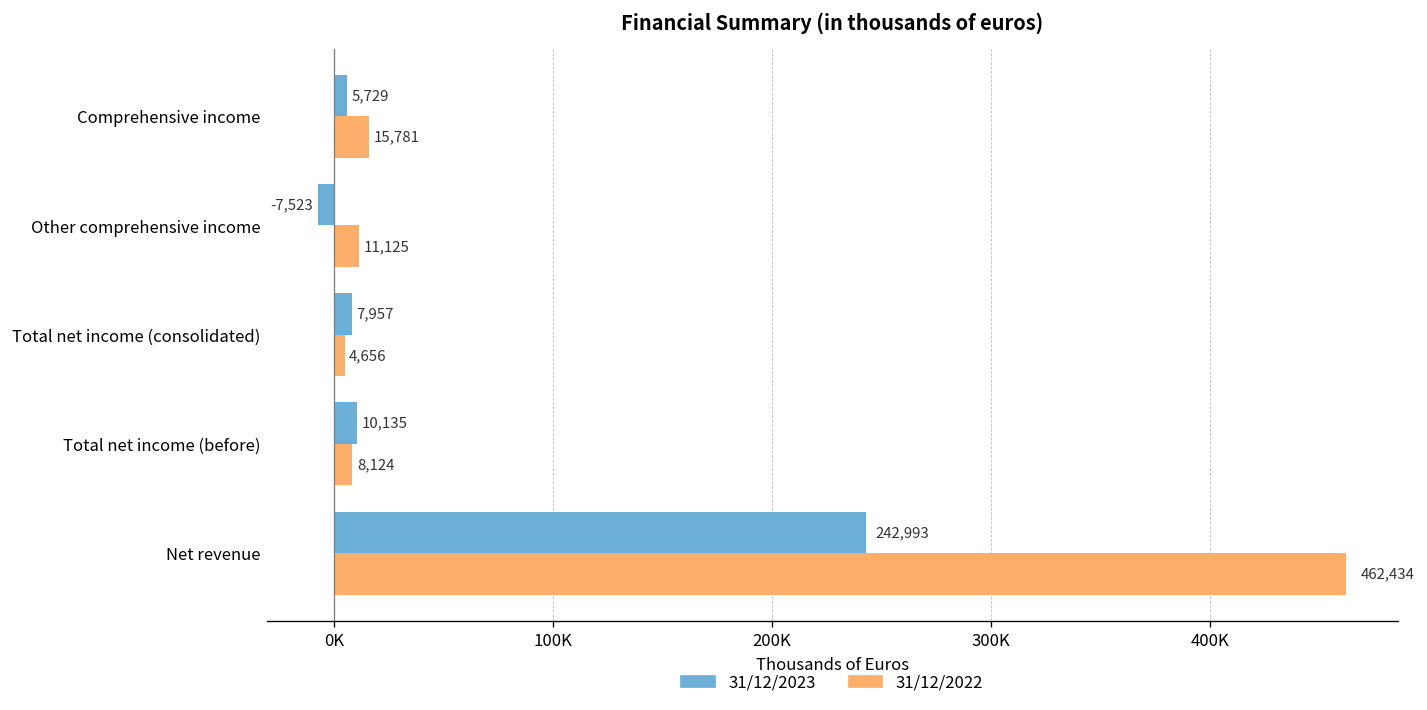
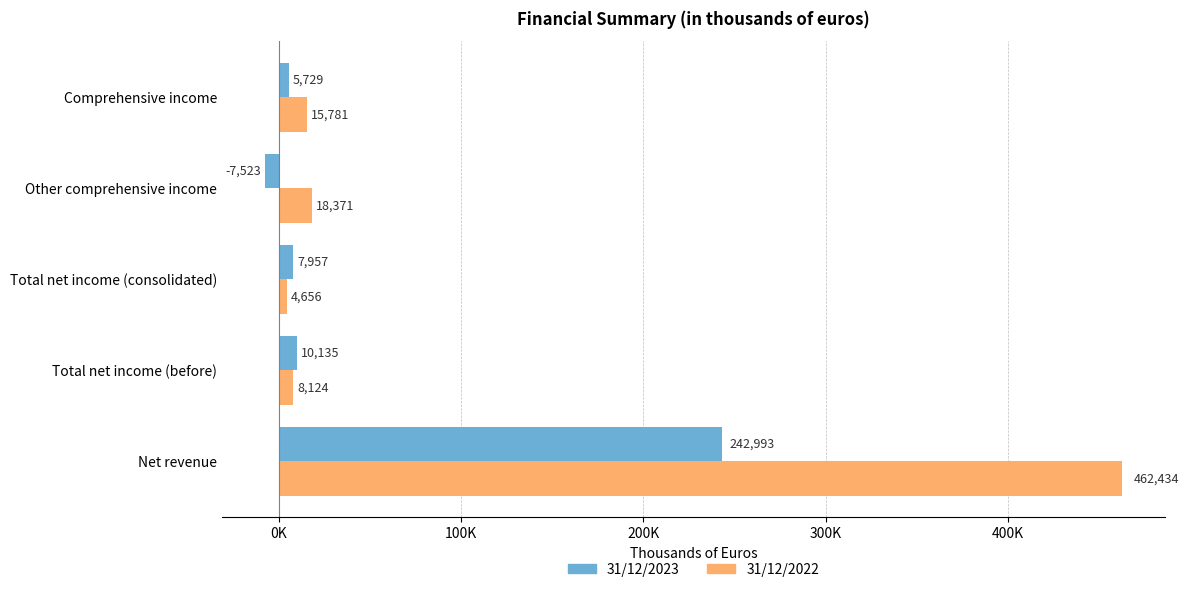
31/12/2022, Other comprehensive income: 11,125 -> 18,371
